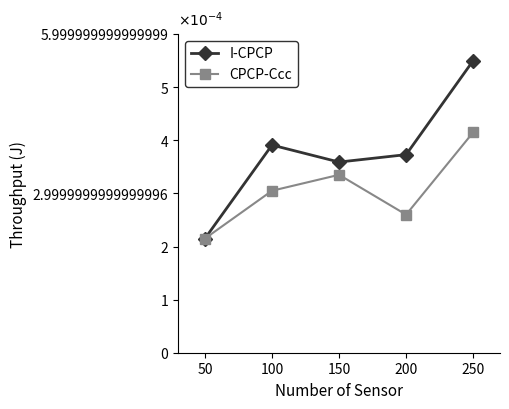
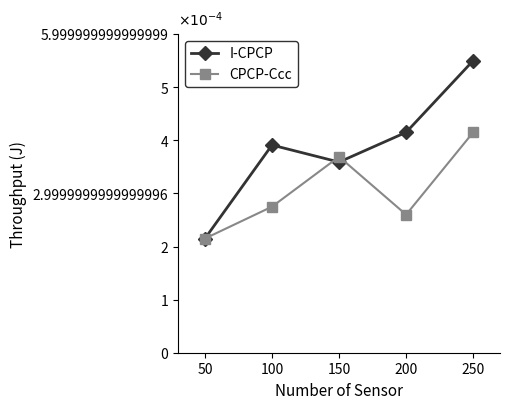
CPCP-Ccc, 100: 3.1 -> 2.8
CPCP-Ccc, 150: 3.4 -> 3.7
I-CPCP, 200: 3.7 -> 4.2
